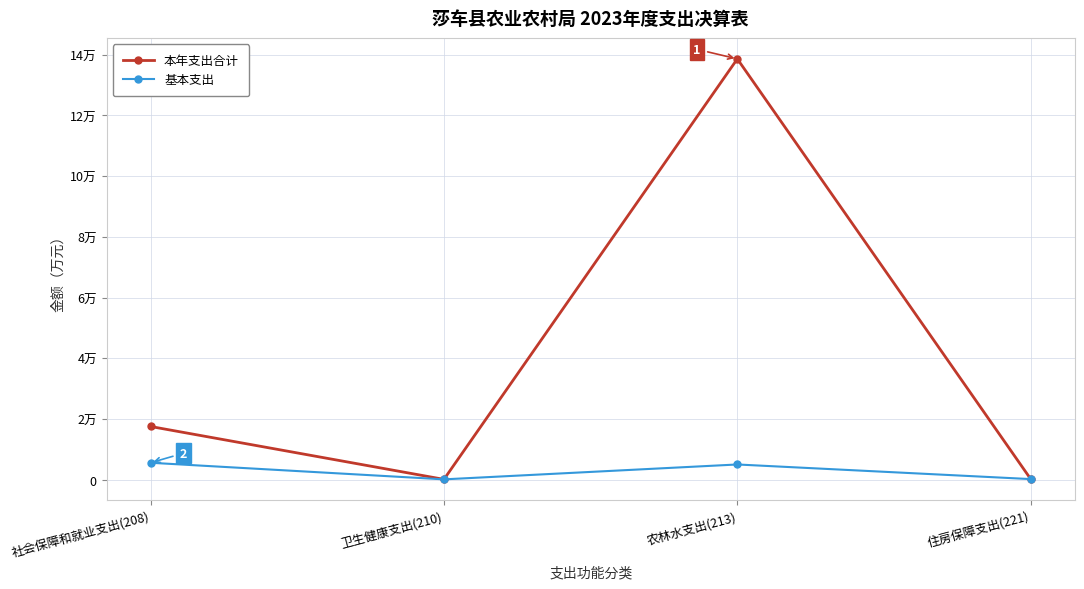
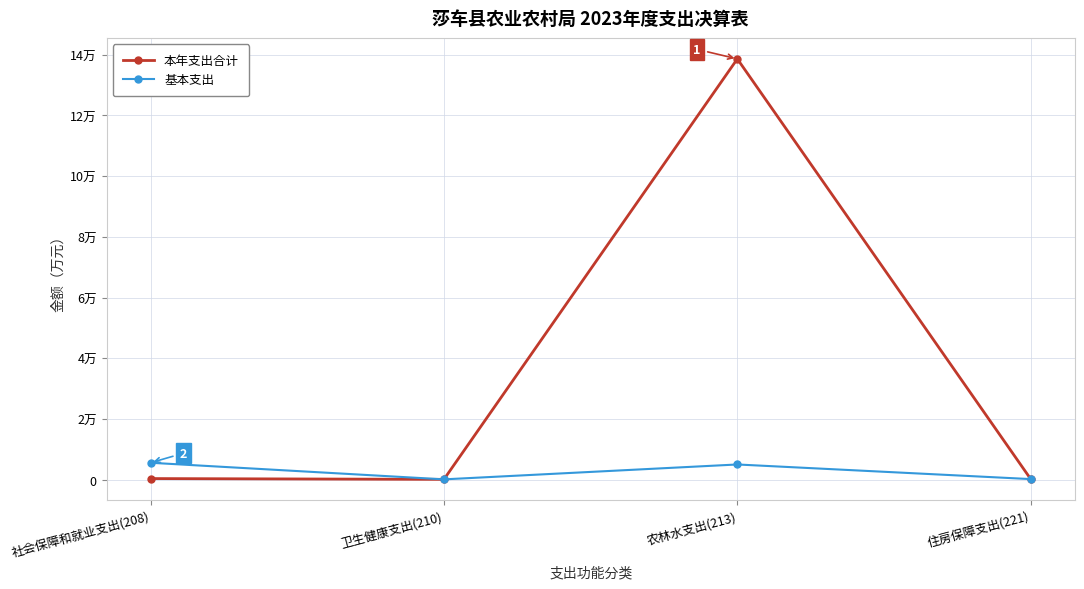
本年支出合计, 社会保障和就业支出(208): 1.8万 -> 0.0万
